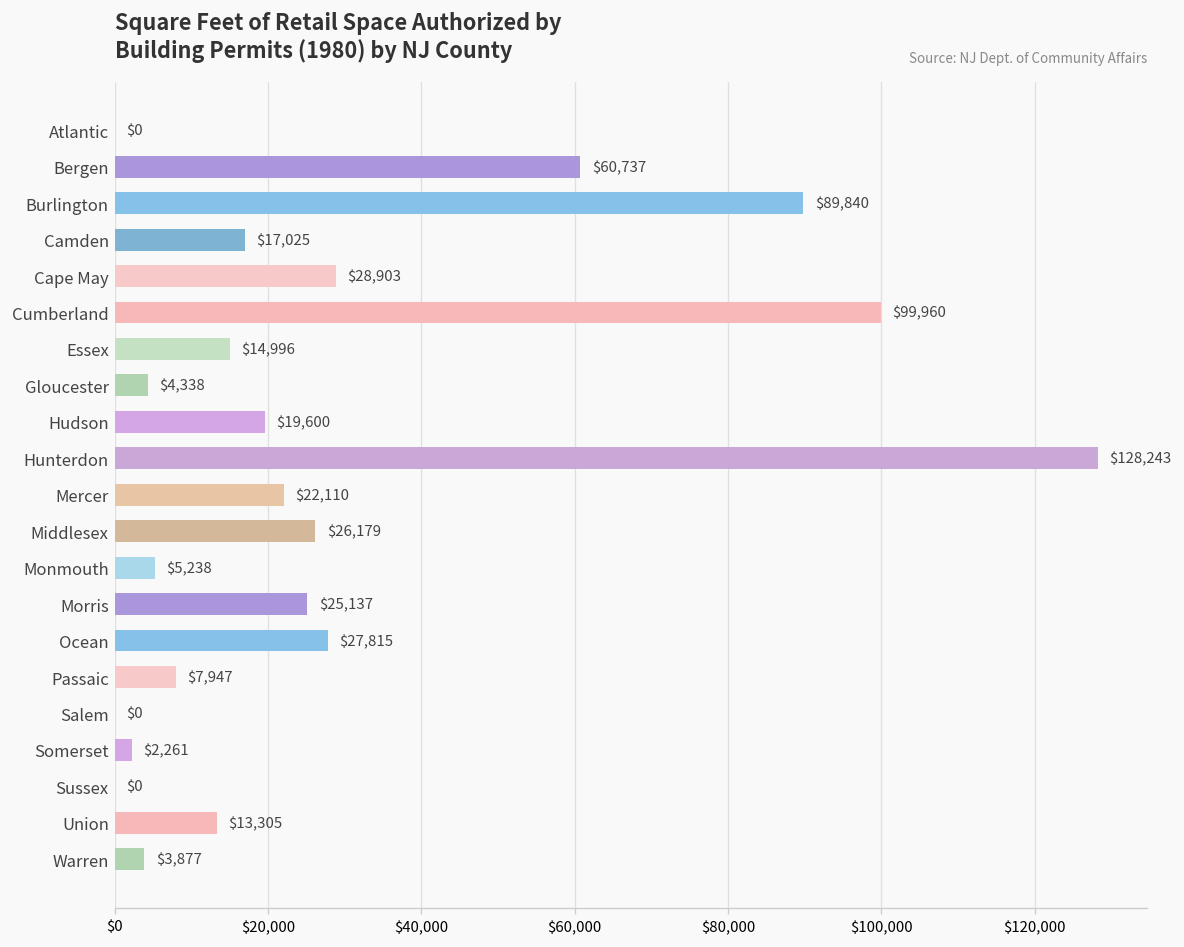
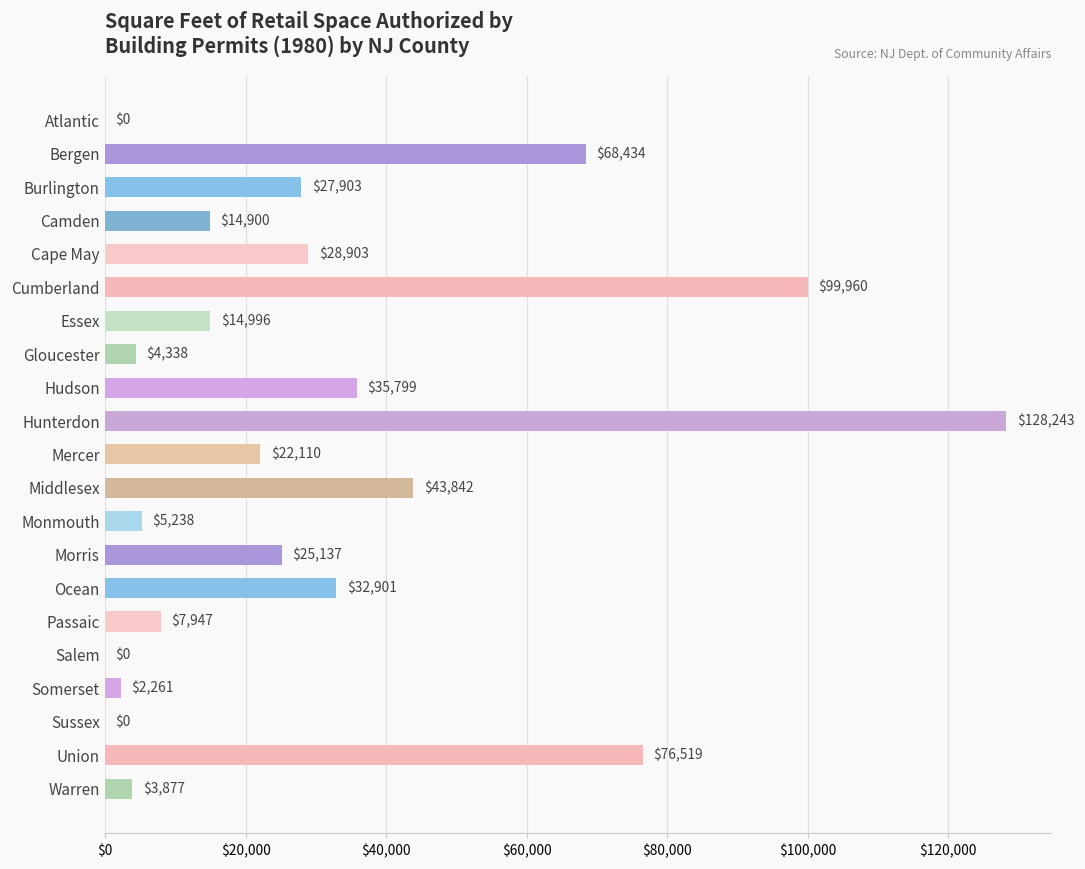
Bergen: $60,737 -> $68,434
Burlington: $89,840 -> $27,903
Camden: $17,025 -> $14,900
Hudson: $19,600 -> $35,799
Middlesex: $26,179 -> $43,842
Ocean: $27,815 -> $32,901
Union: $13,305 -> $76,519
